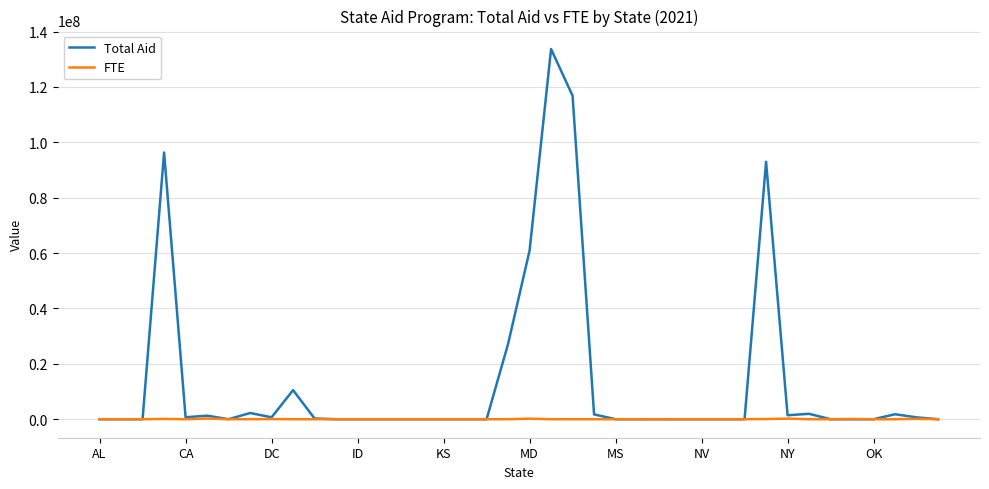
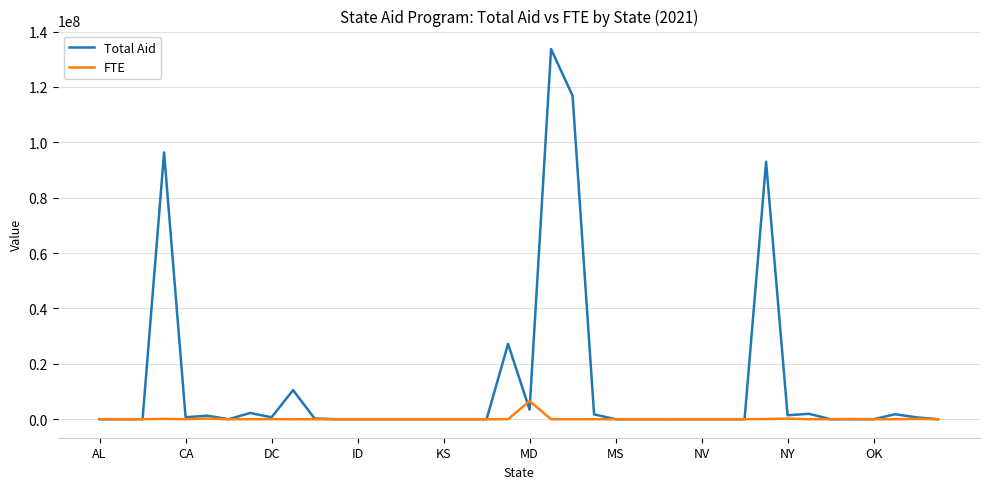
Total Aid, MD: 61000000 -> 3000000
FTE, MD: 0 -> 7000000
